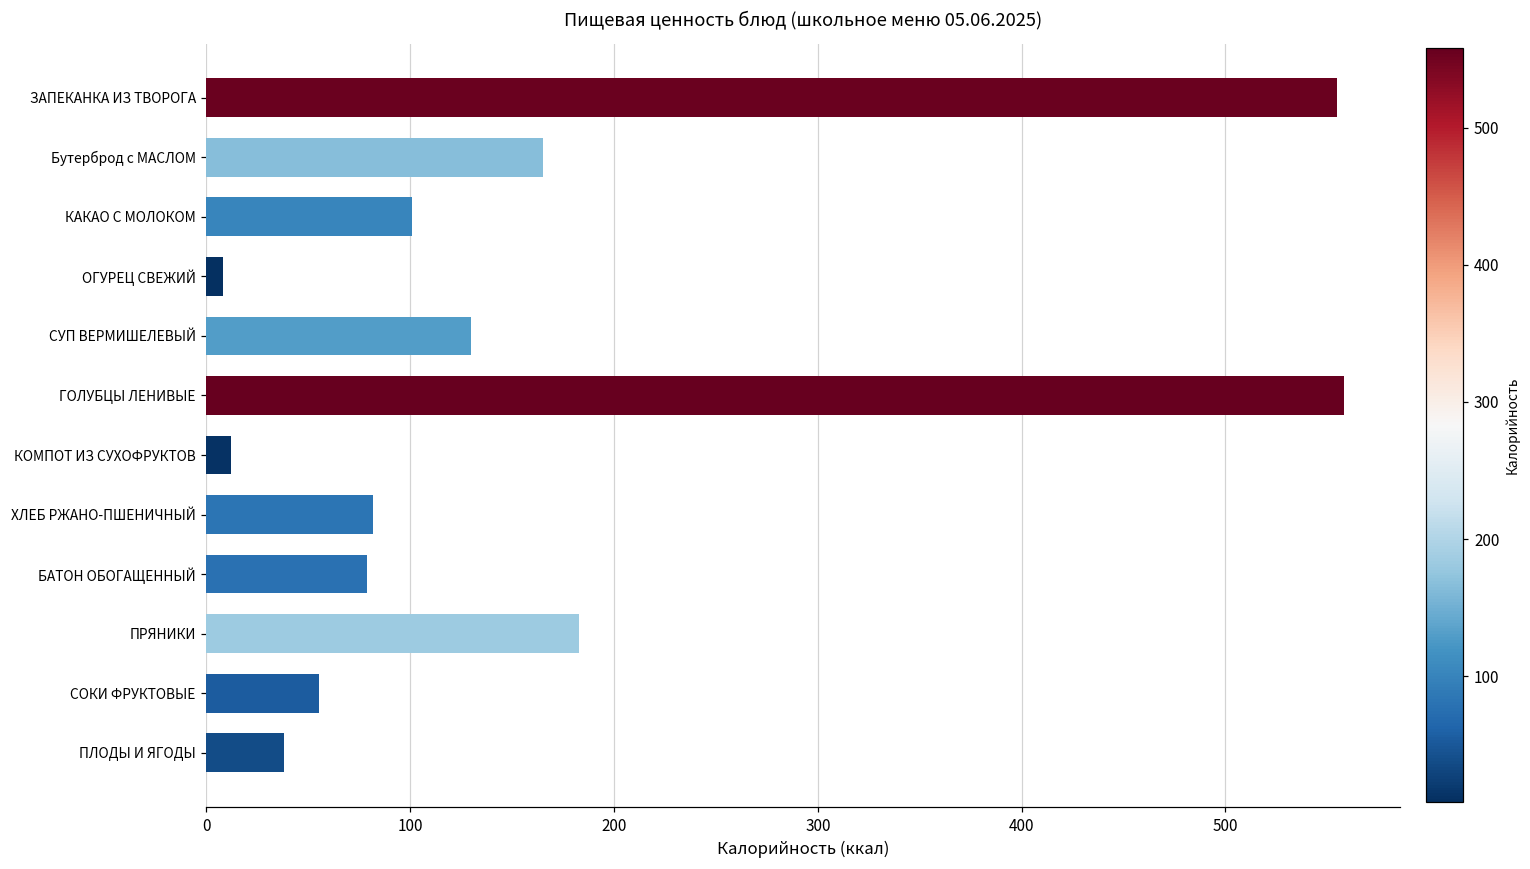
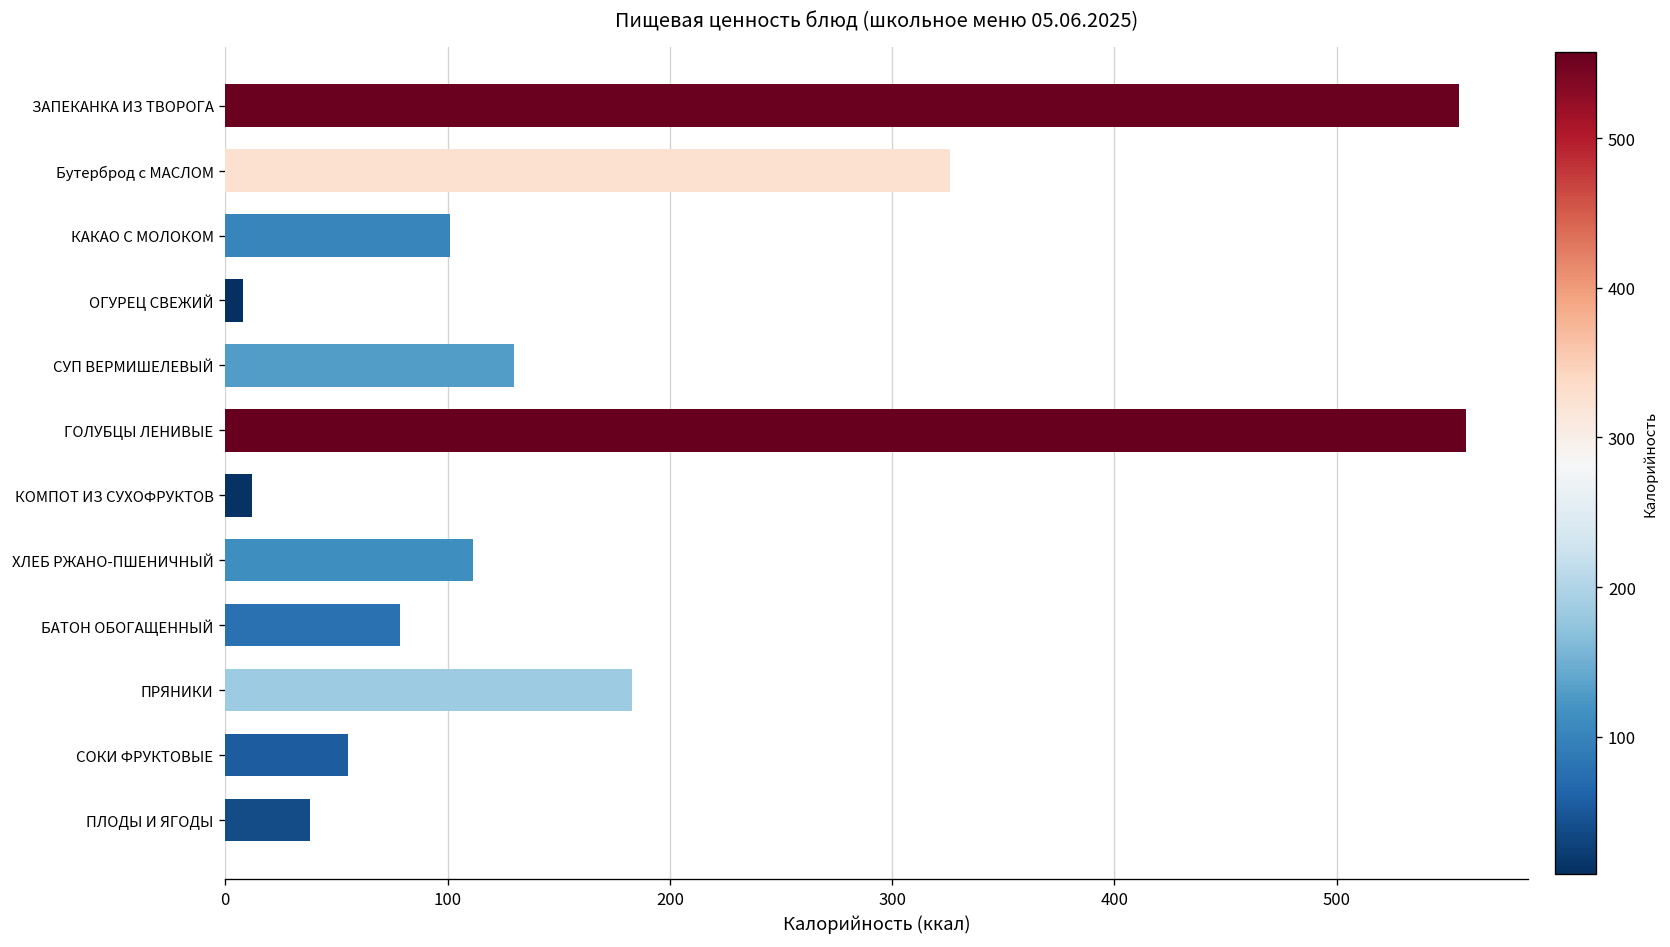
Бутерброд с МАСЛОМ: 165 -> 326
ХЛЕБ РЖАНО-ПШЕНИЧНЫЙ: 82 -> 111
